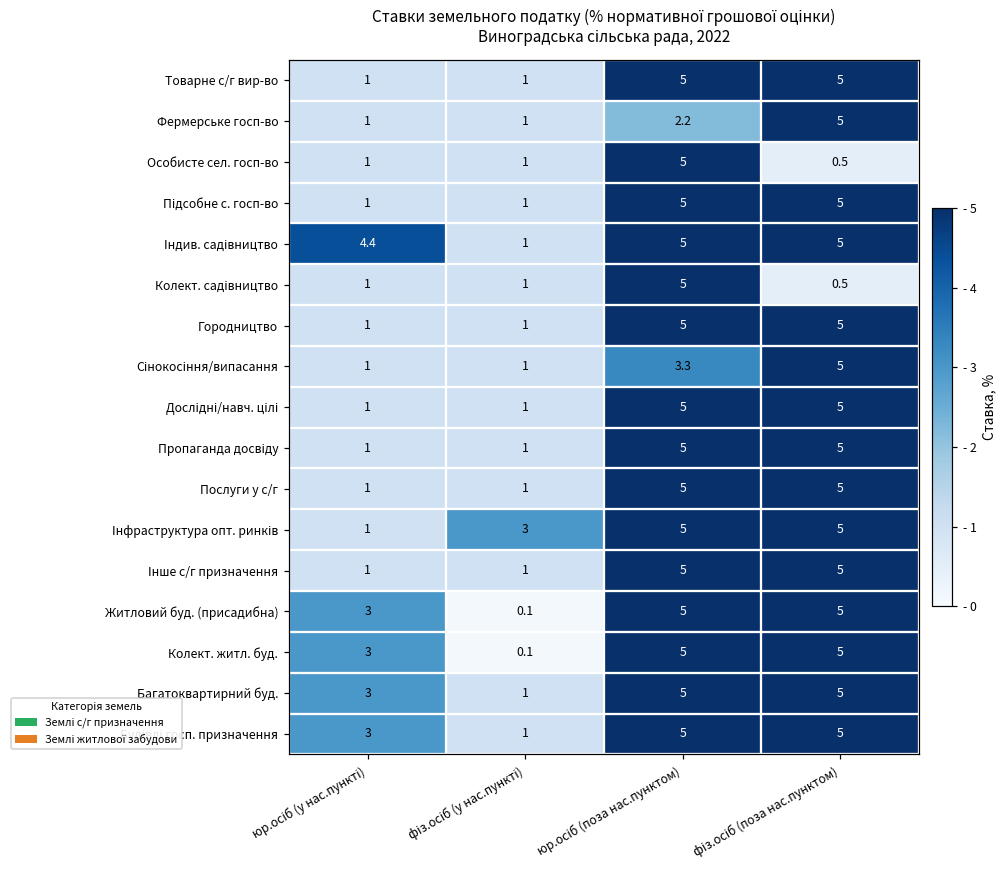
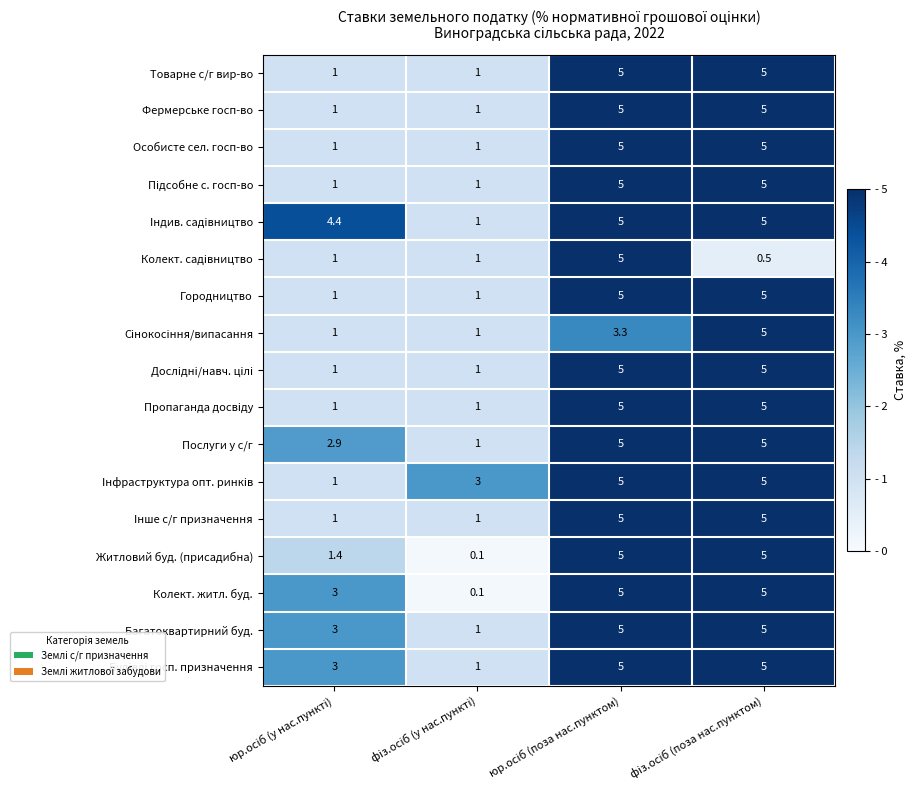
Фермерське госп-во, юр.осіб (поза нас.пунктом): 2.2 -> 5
Особисте сел. госп-во, фіз.осіб (поза нас.пунктом): 0.5 -> 5
Послуги у с/г, юр.осіб (у нас.пункті): 1 -> 2.9
Житловий буд. (присадибна), юр.осіб (у нас.пункті): 3 -> 1.4
